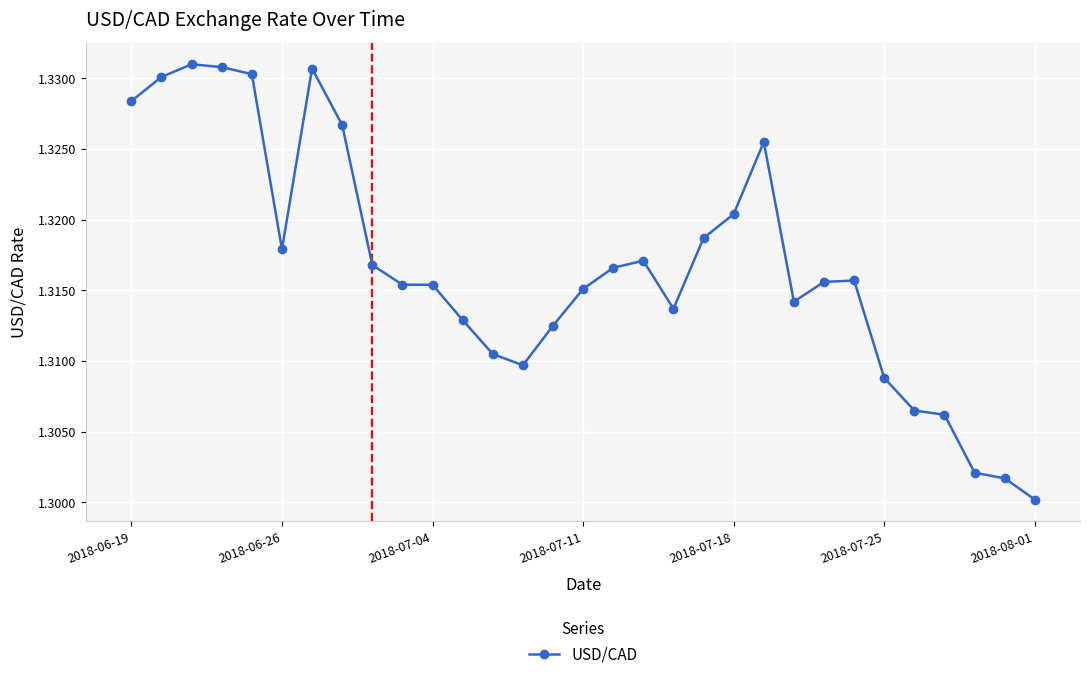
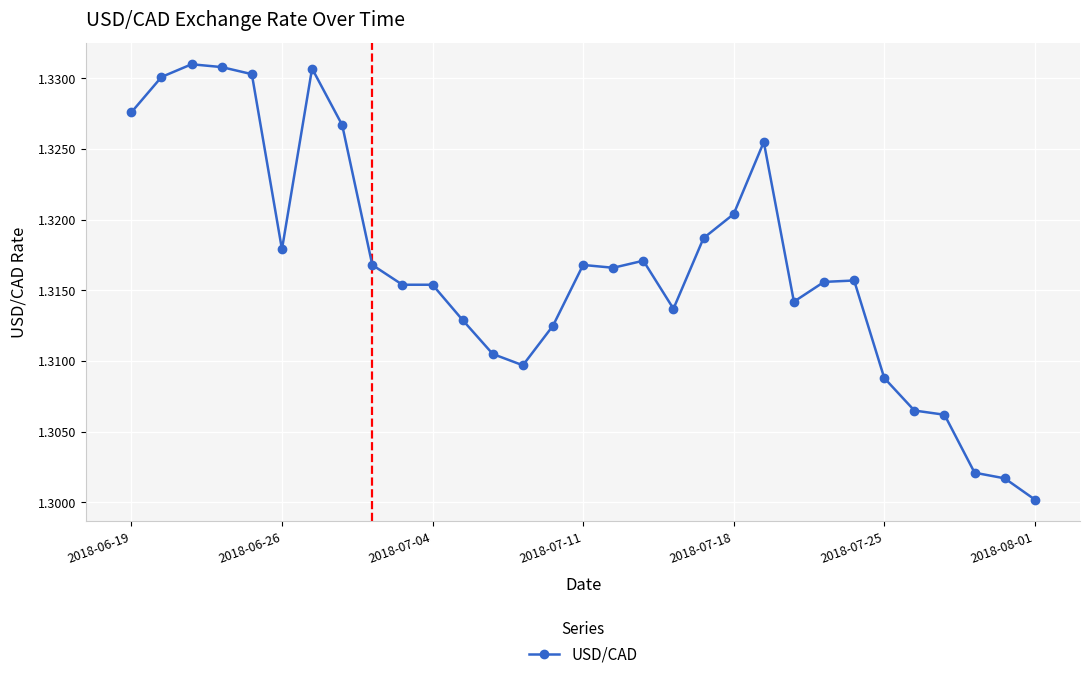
2018-06-19: 1.3284 -> 1.3276
2018-07-11: 1.3151 -> 1.3168
